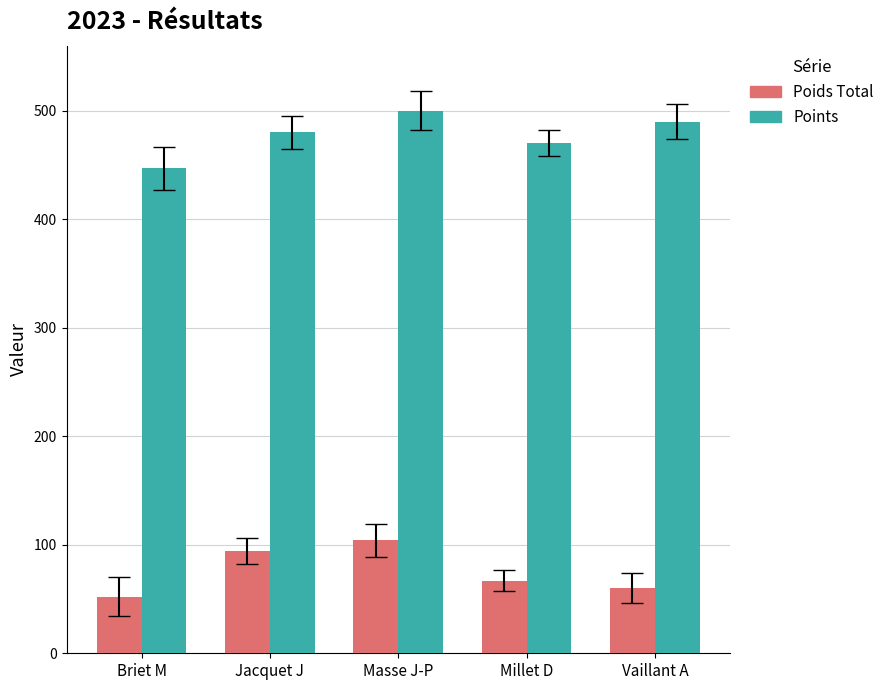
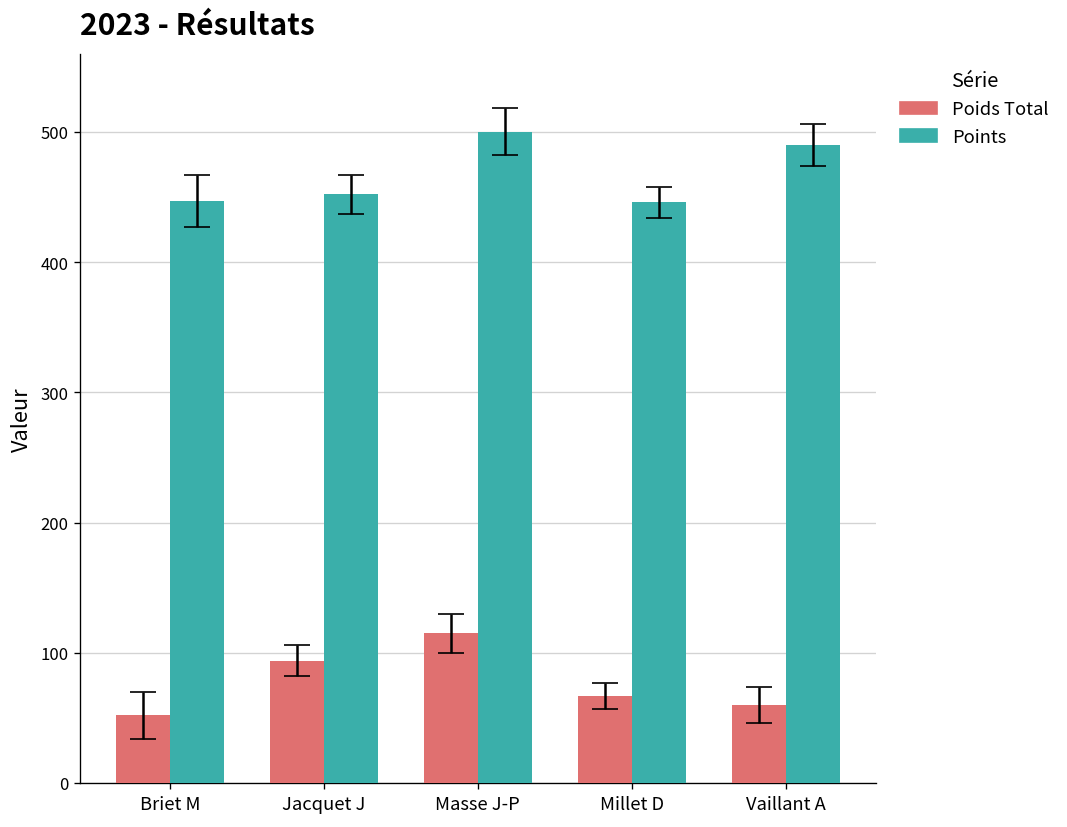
Points, Jacquet J: 480 -> 452
Poids Total, Masse J-P: 104 -> 115
Points, Millet D: 470 -> 446
